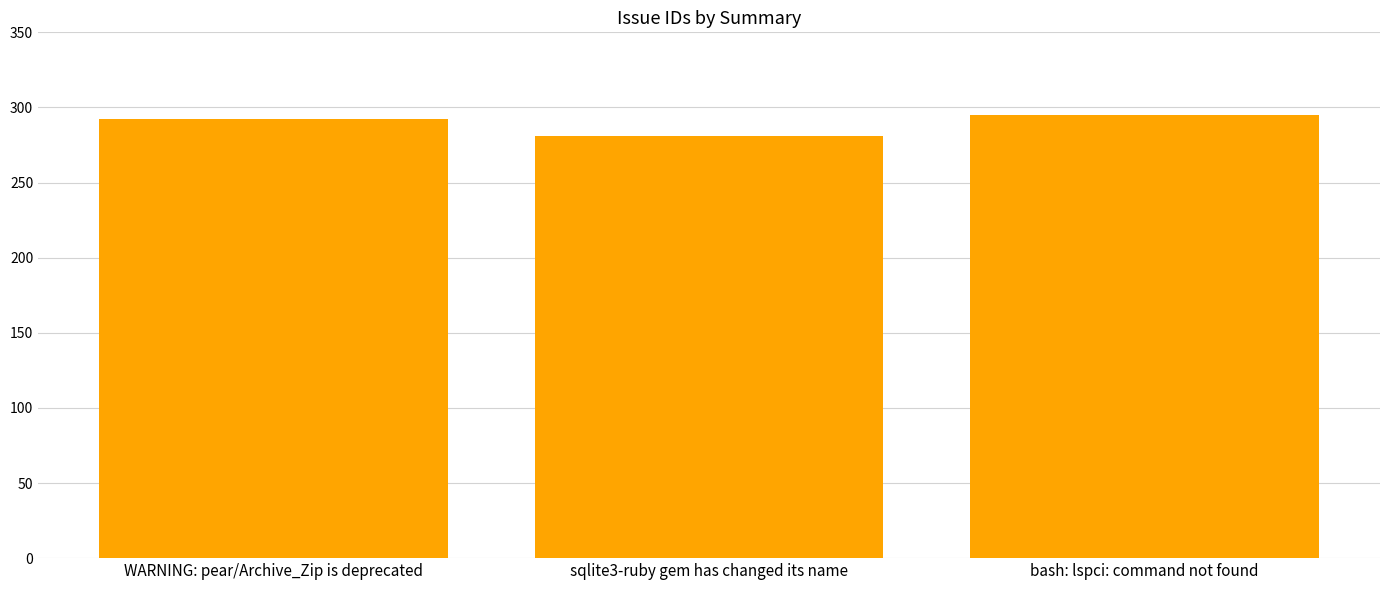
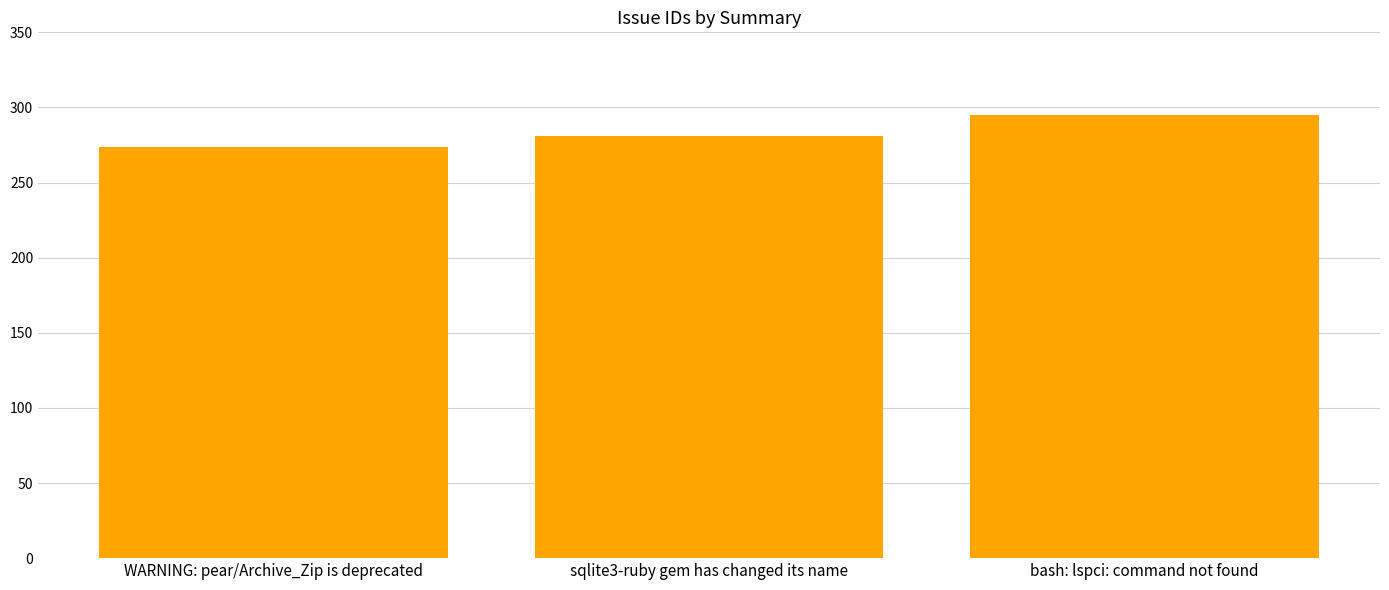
WARNING: pear/Archive_Zip is deprecated: 292 -> 274
